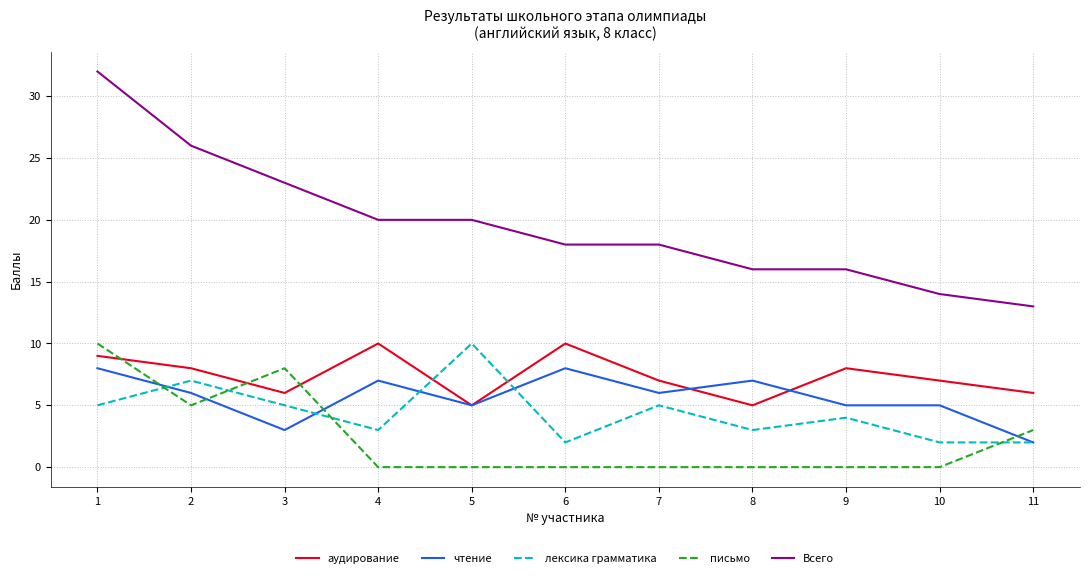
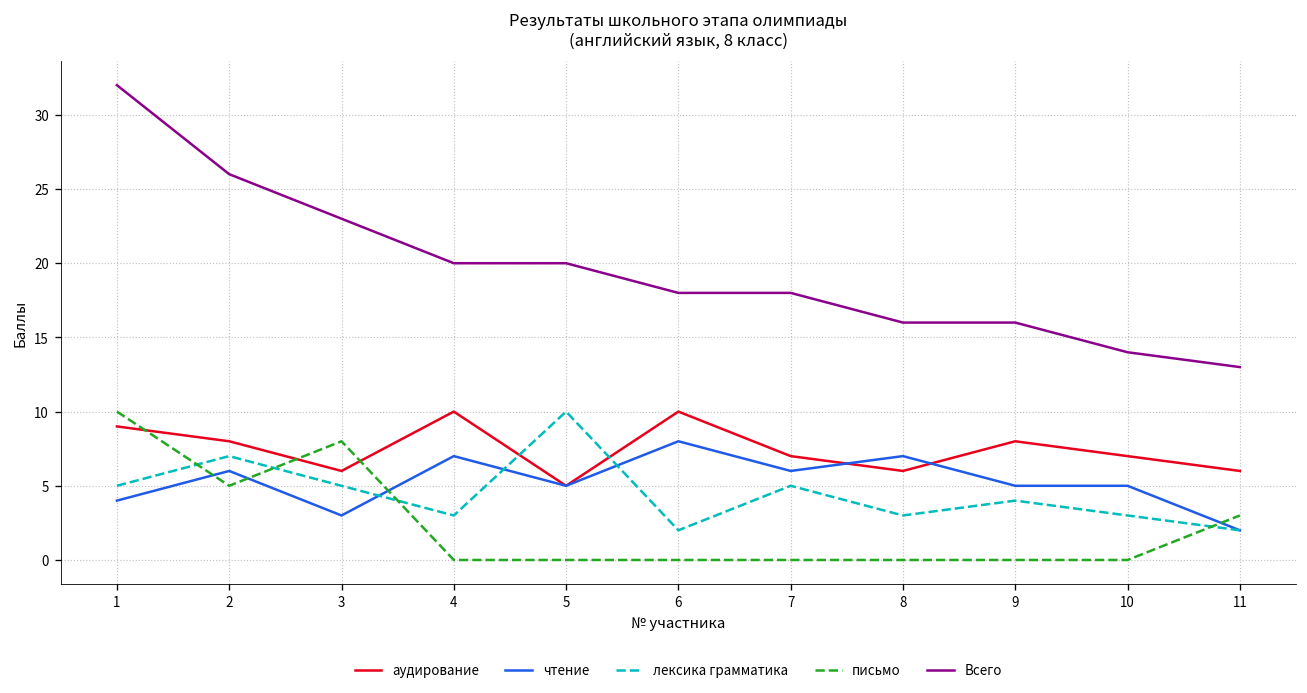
чтение, 1: 8 -> 4
аудирование, 8: 5 -> 6
лексика грамматика, 10: 2 -> 3
